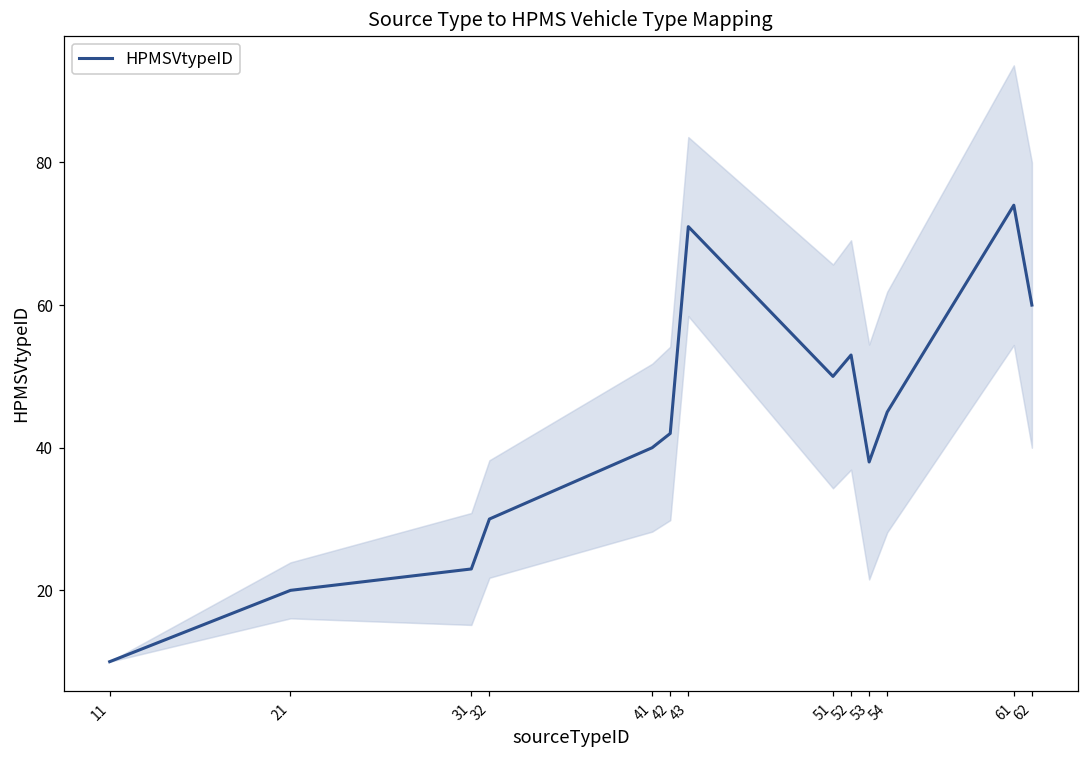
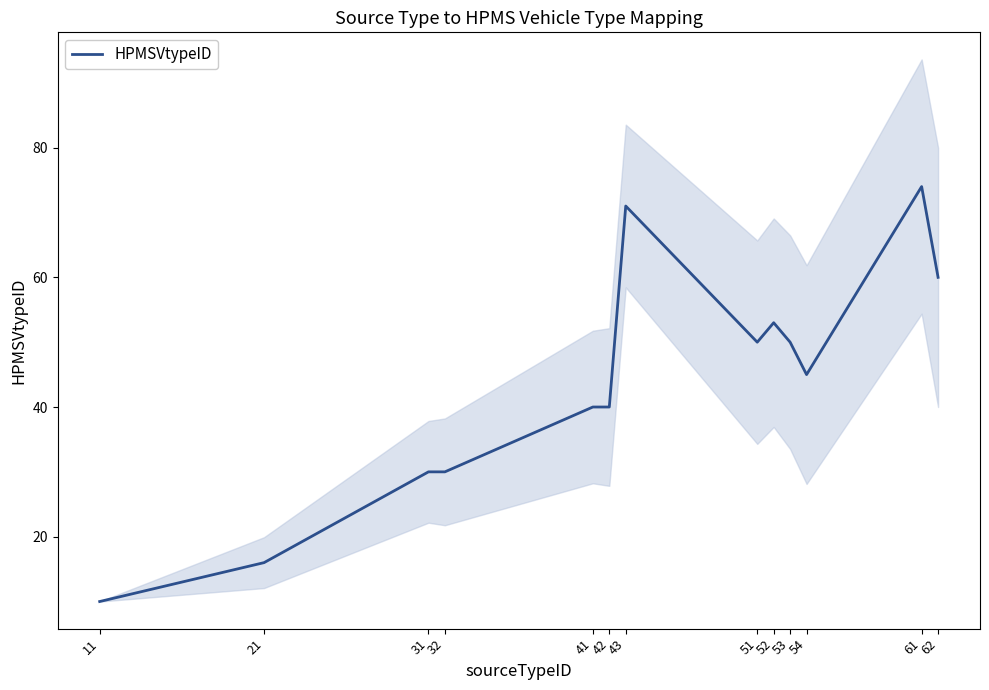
HPMSVtypeID, 21: 20 -> 16
HPMSVtypeID, 31: 23 -> 30
HPMSVtypeID, 42: 42 -> 40
HPMSVtypeID, 53: 38 -> 50
